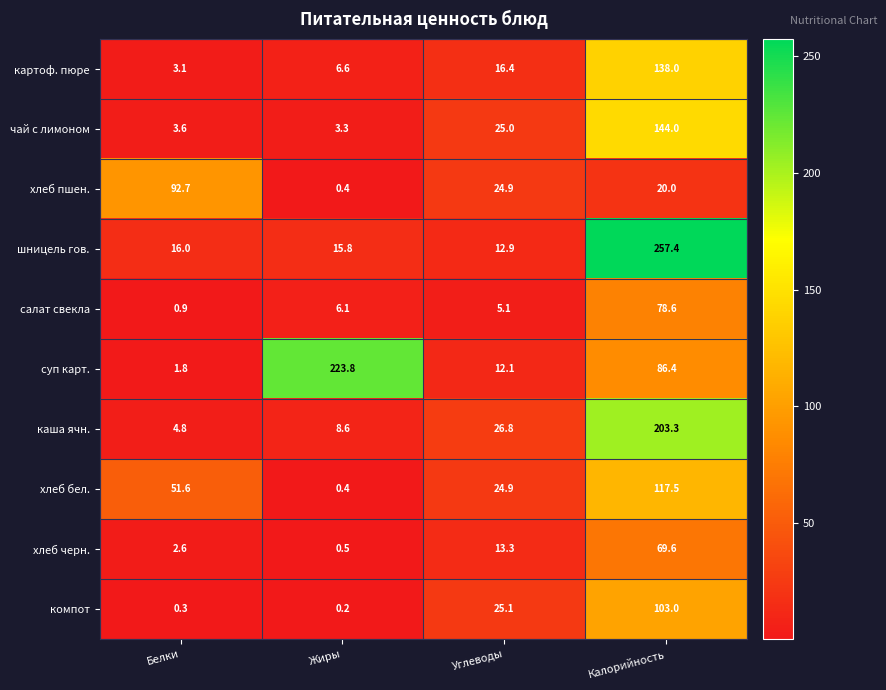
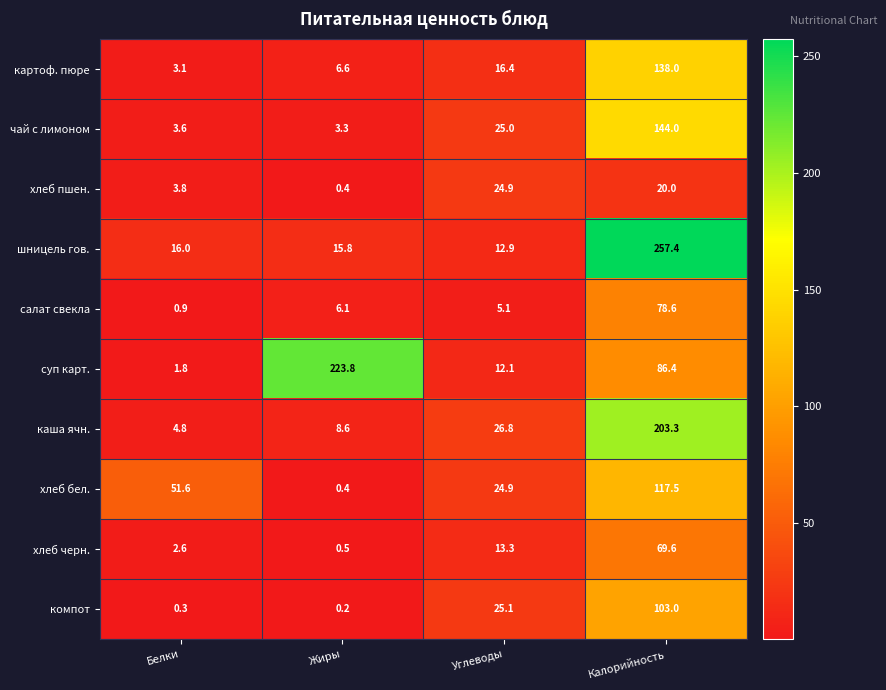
хлеб пшен., Белки: 92.7 -> 3.8
